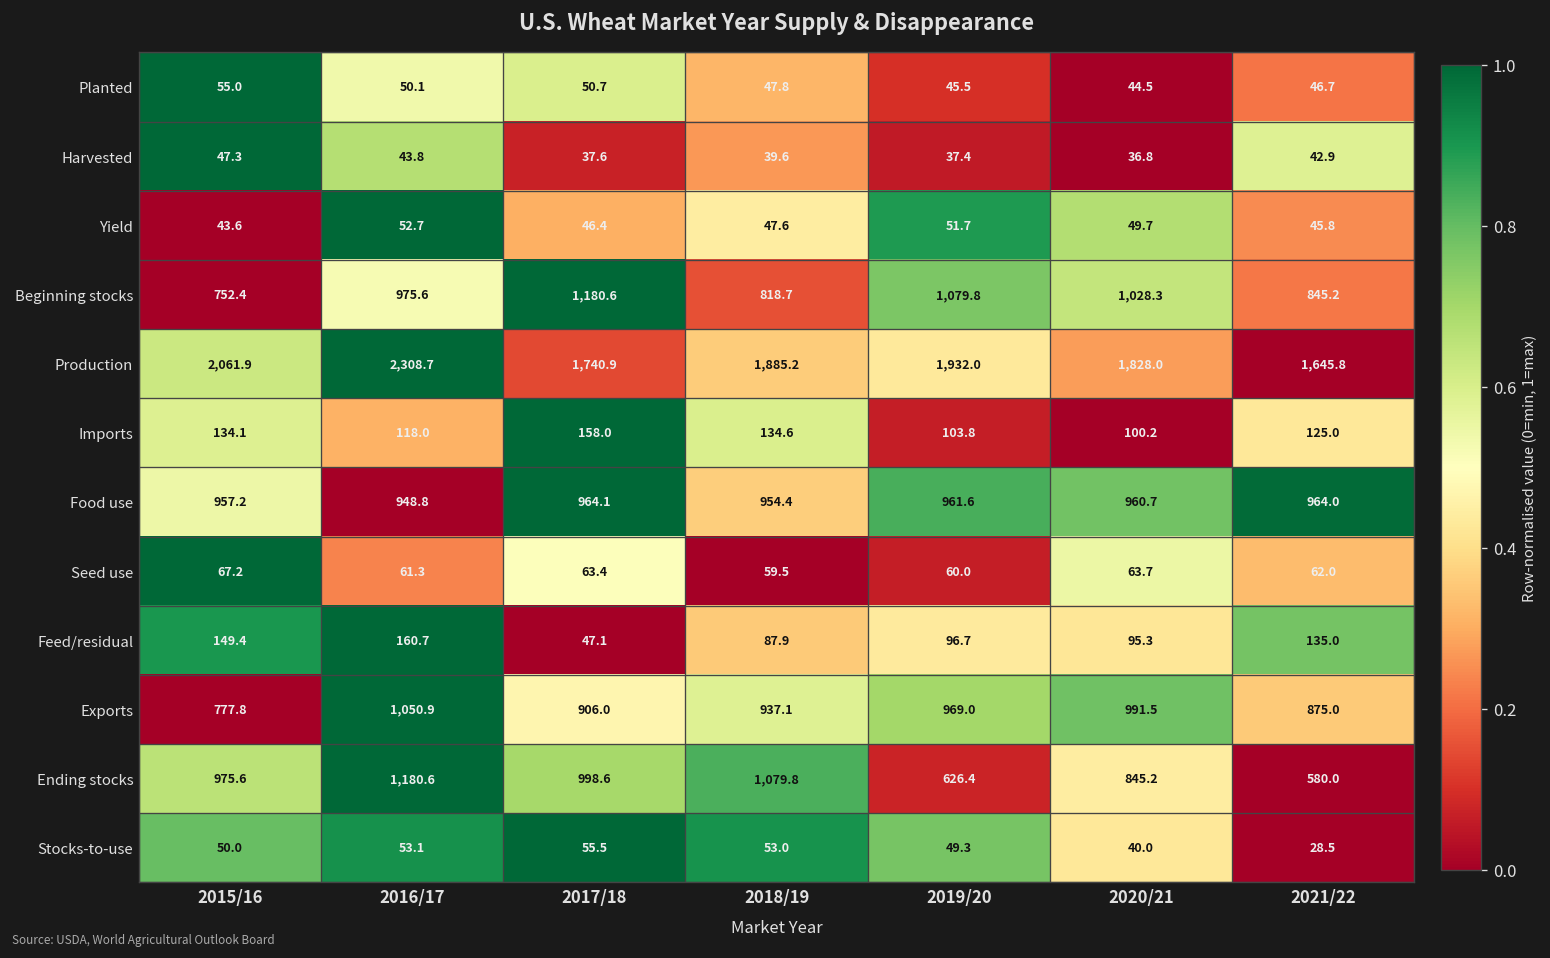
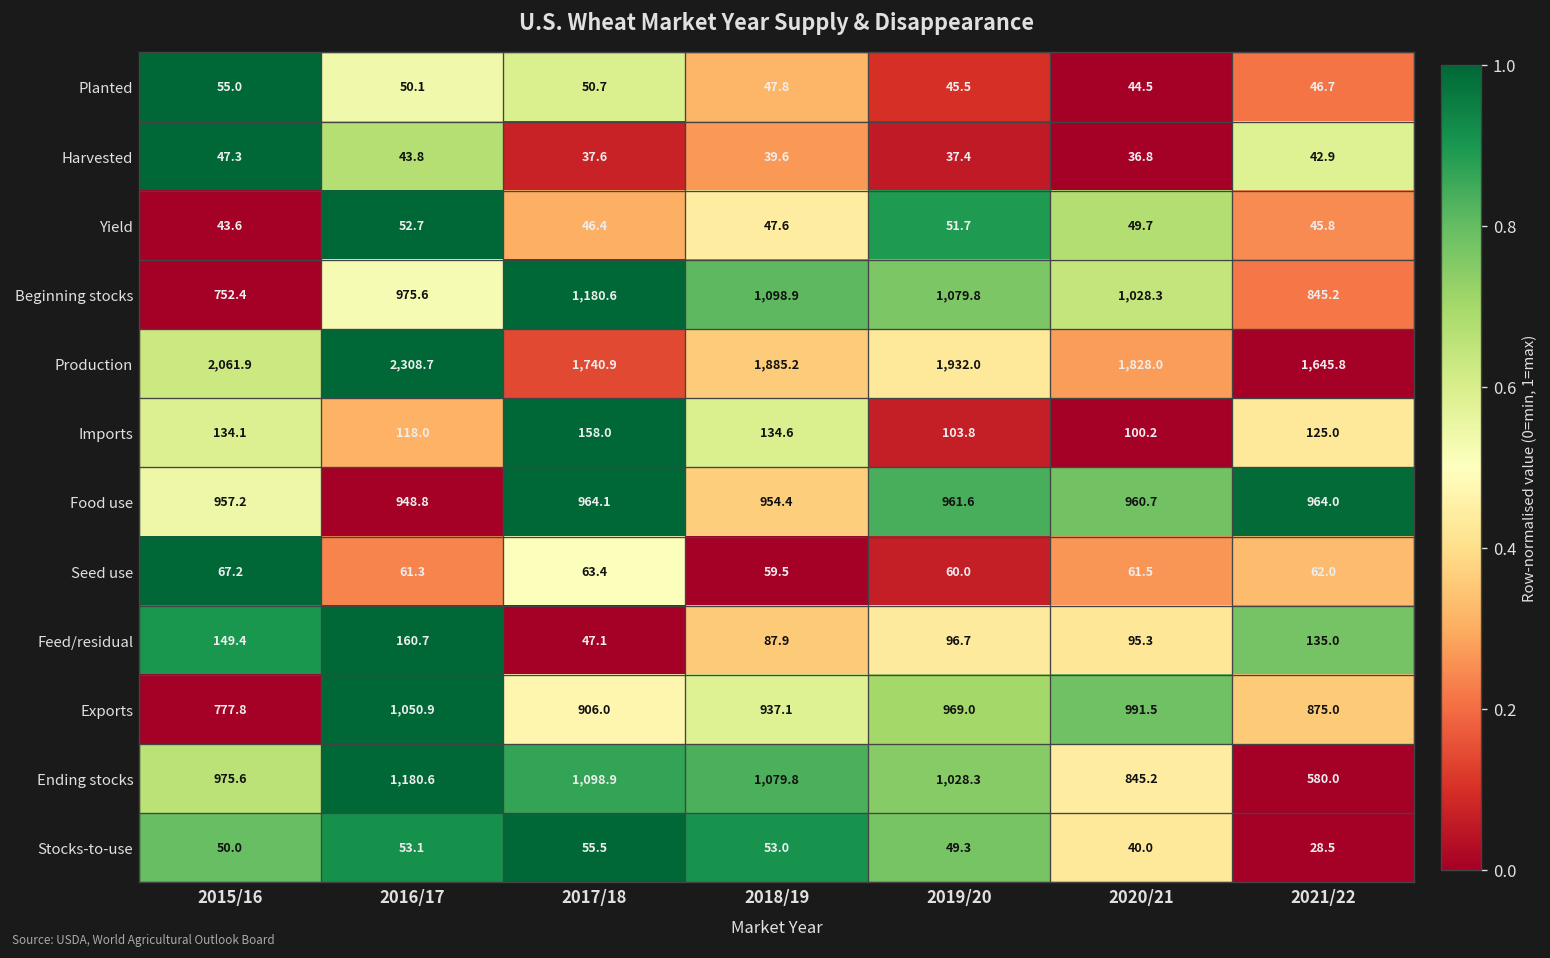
Beginning stocks, 2018/19: 818.7 -> 1,098.9
Seed use, 2020/21: 63.7 -> 61.5
Ending stocks, 2017/18: 998.6 -> 1,098.9
Ending stocks, 2019/20: 626.4 -> 1,028.3
